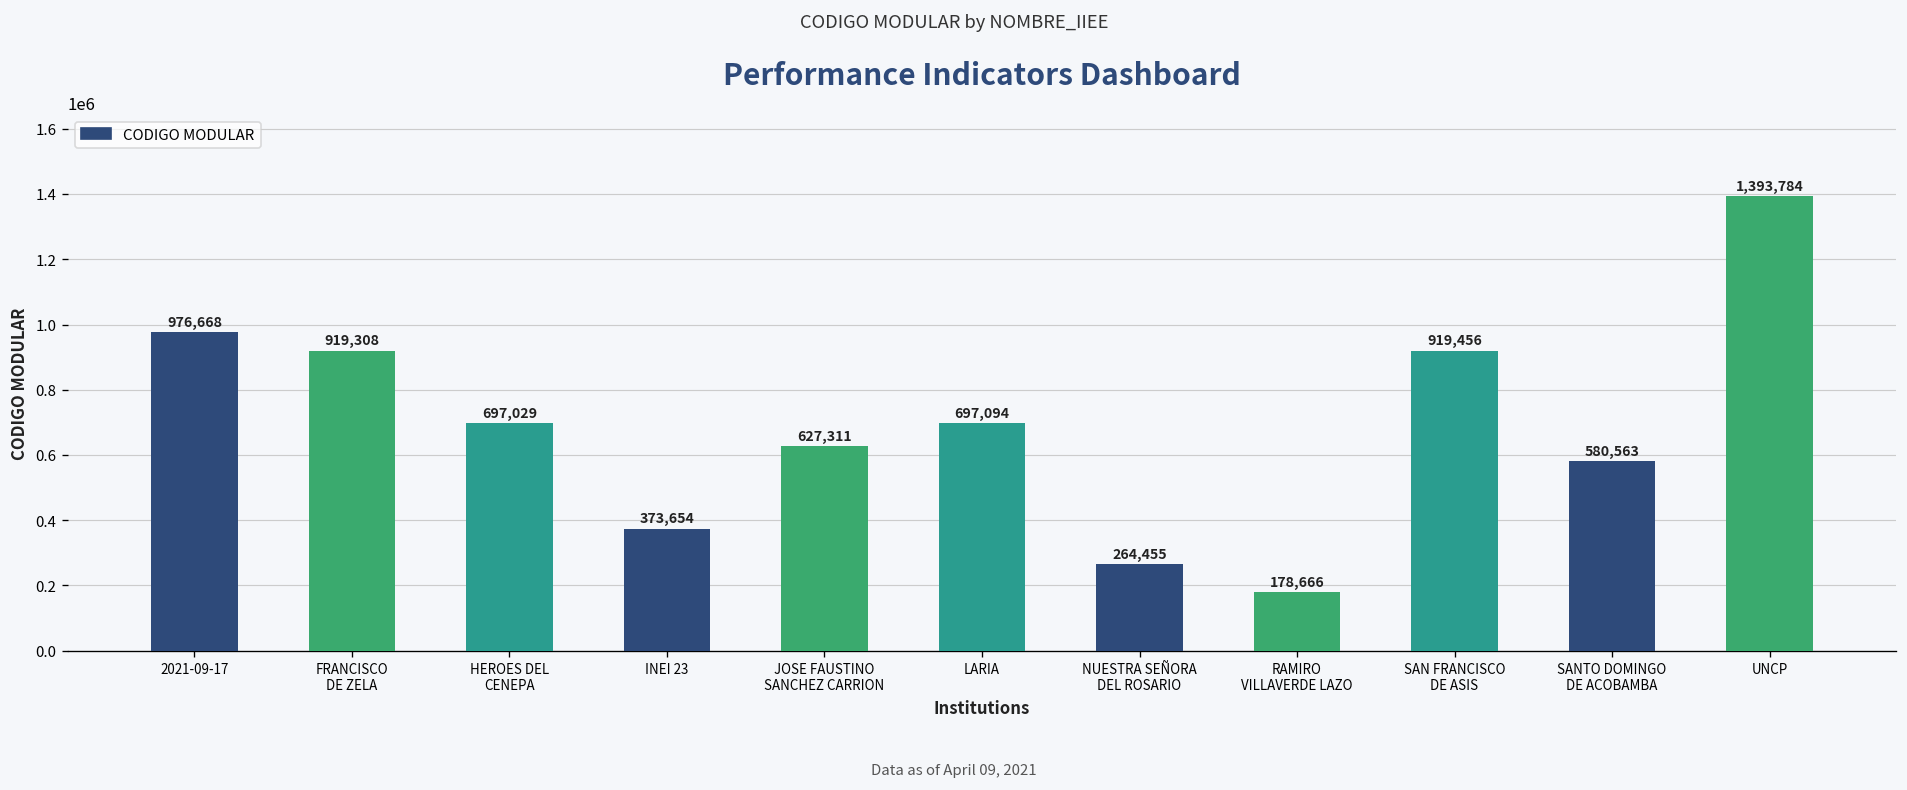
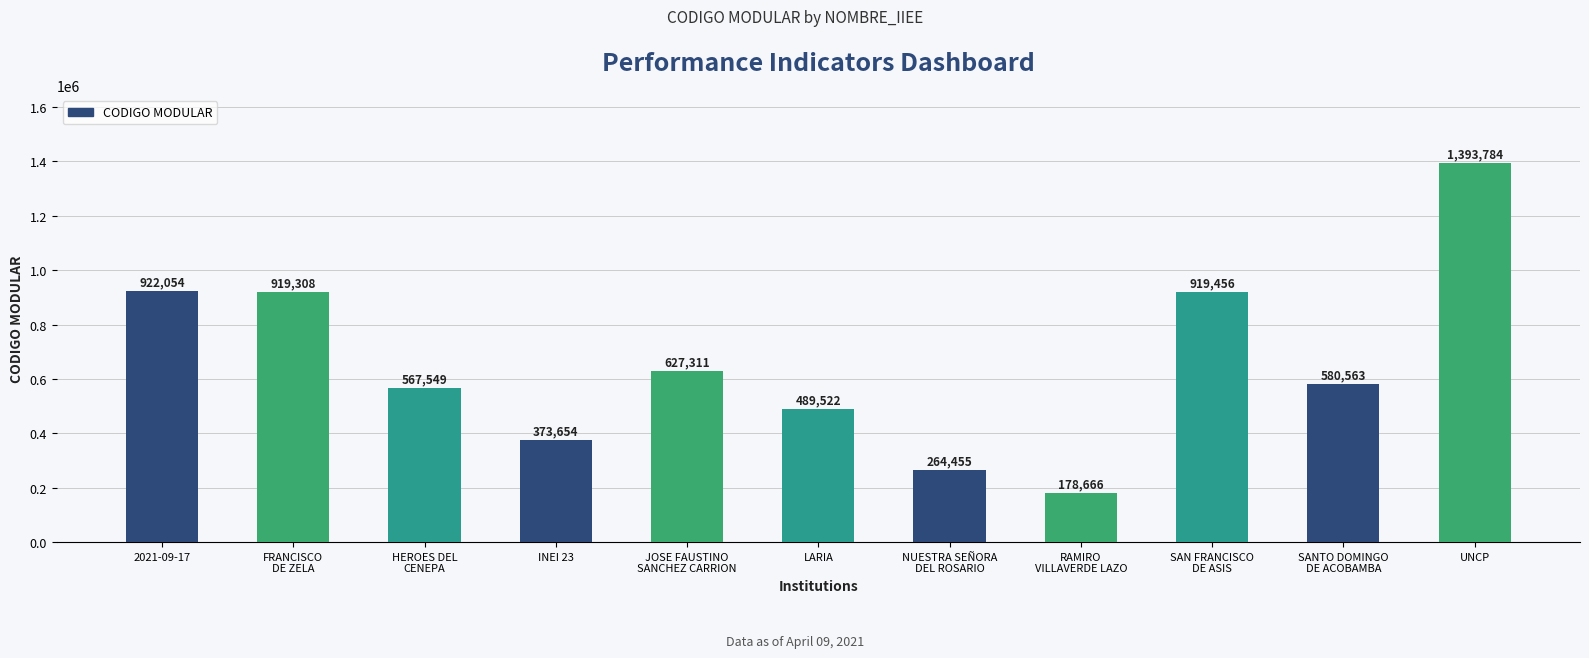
2021-09-17: 976,668 -> 922,054
HEROES DEL CENEPA: 697,029 -> 567,549
LARIA: 697,094 -> 489,522
